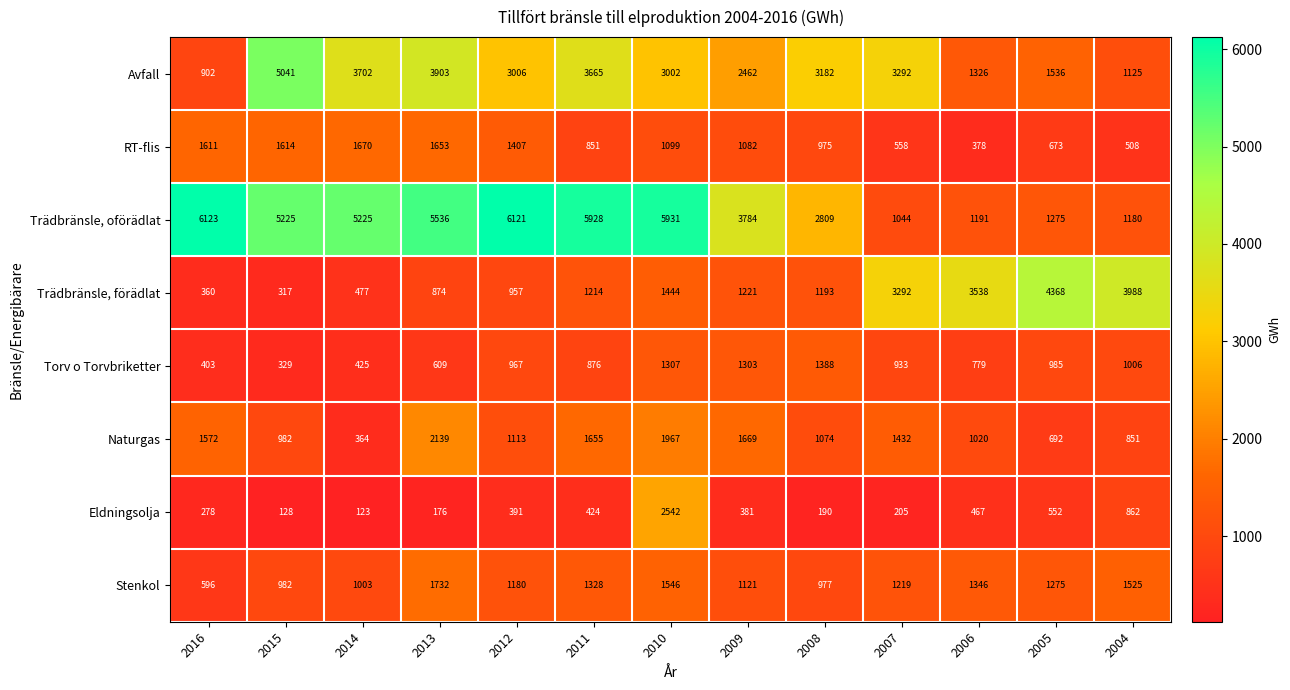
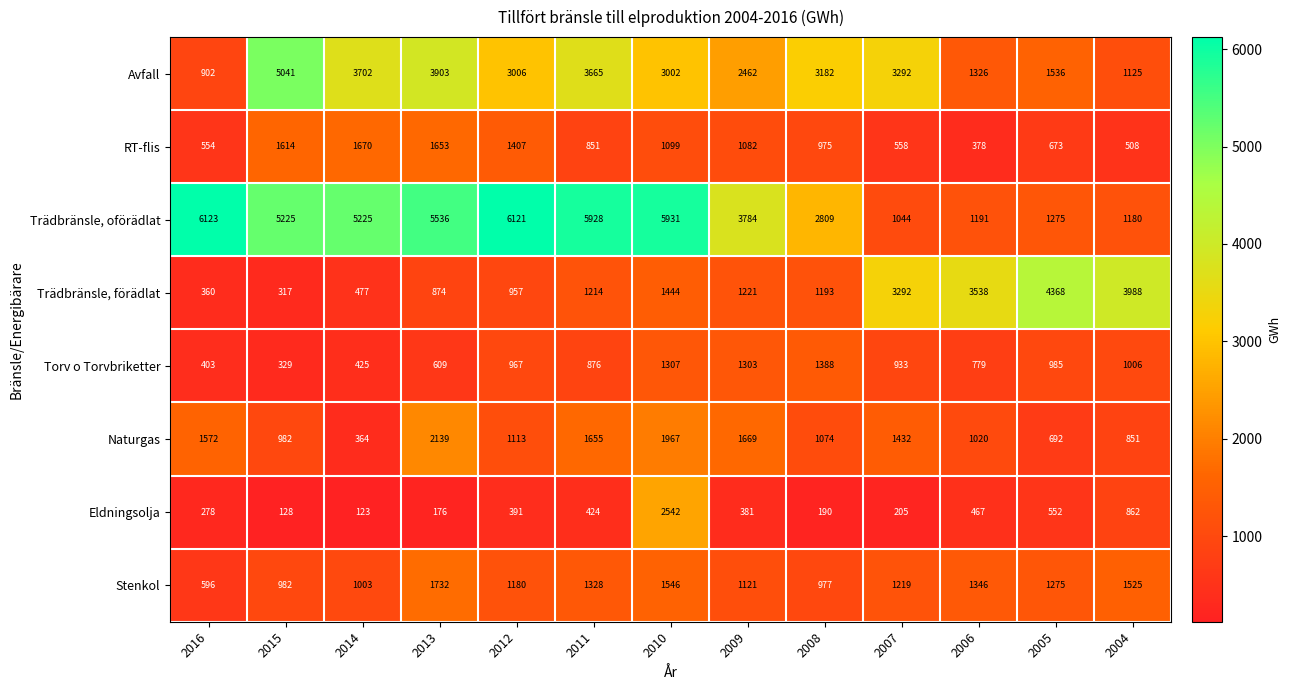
RT-flis, 2016: 1611 -> 554
